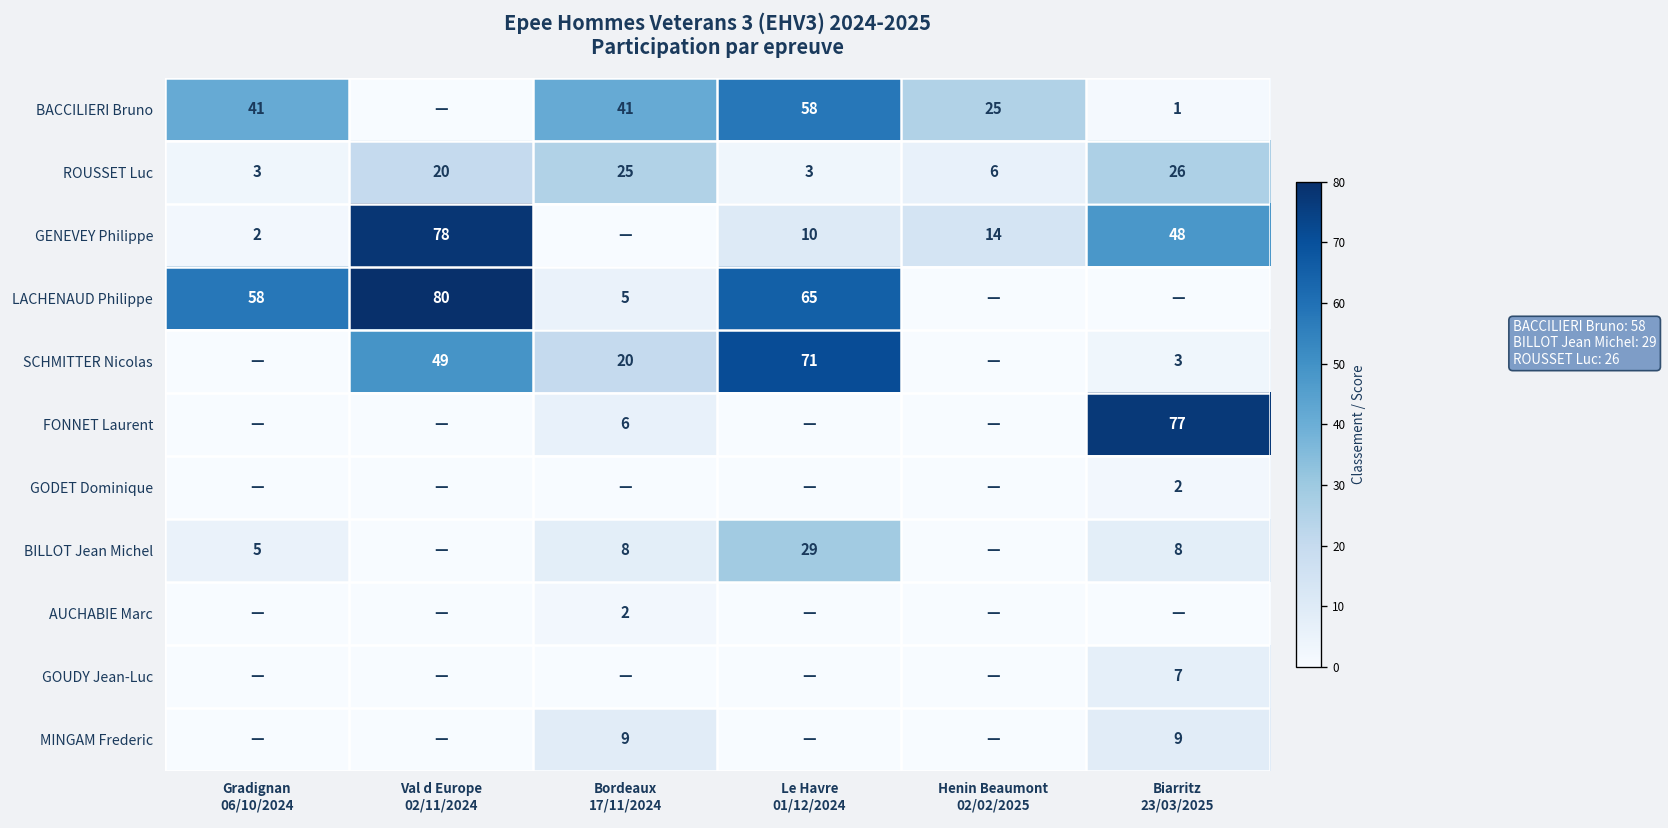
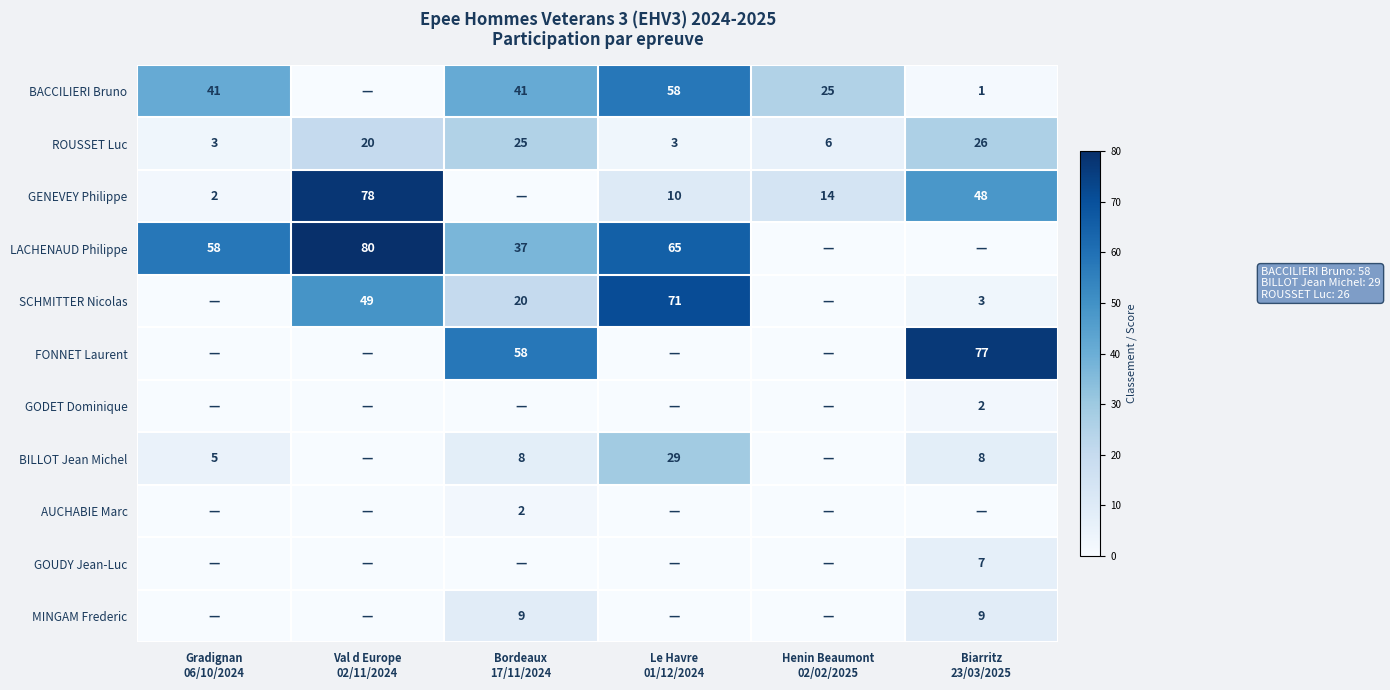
LACHENAUD Philippe, Bordeaux 17/11/2024: 5 -> 37
FONNET Laurent, Bordeaux 17/11/2024: 6 -> 58
